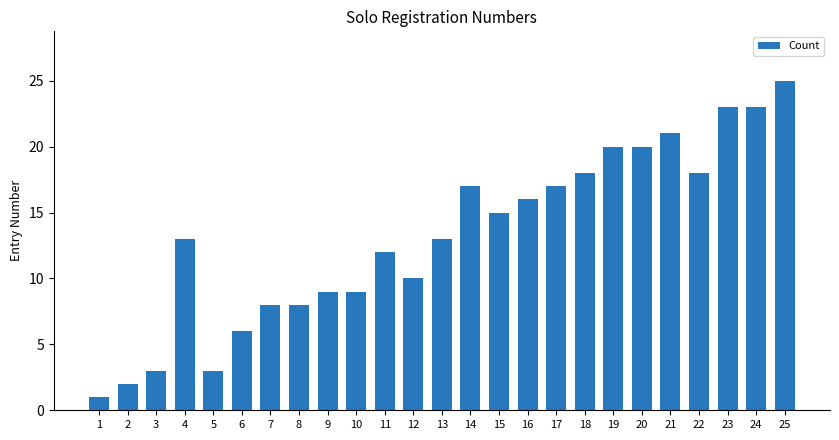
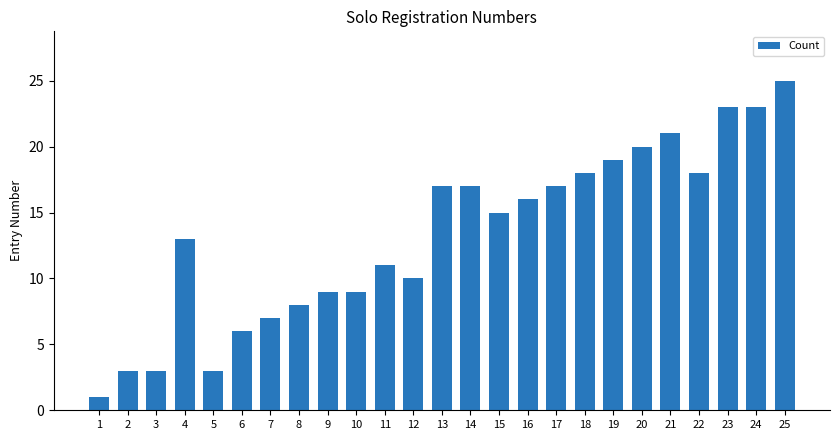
2: 2 -> 3
7: 8 -> 7
11: 12 -> 11
13: 13 -> 17
19: 20 -> 19
